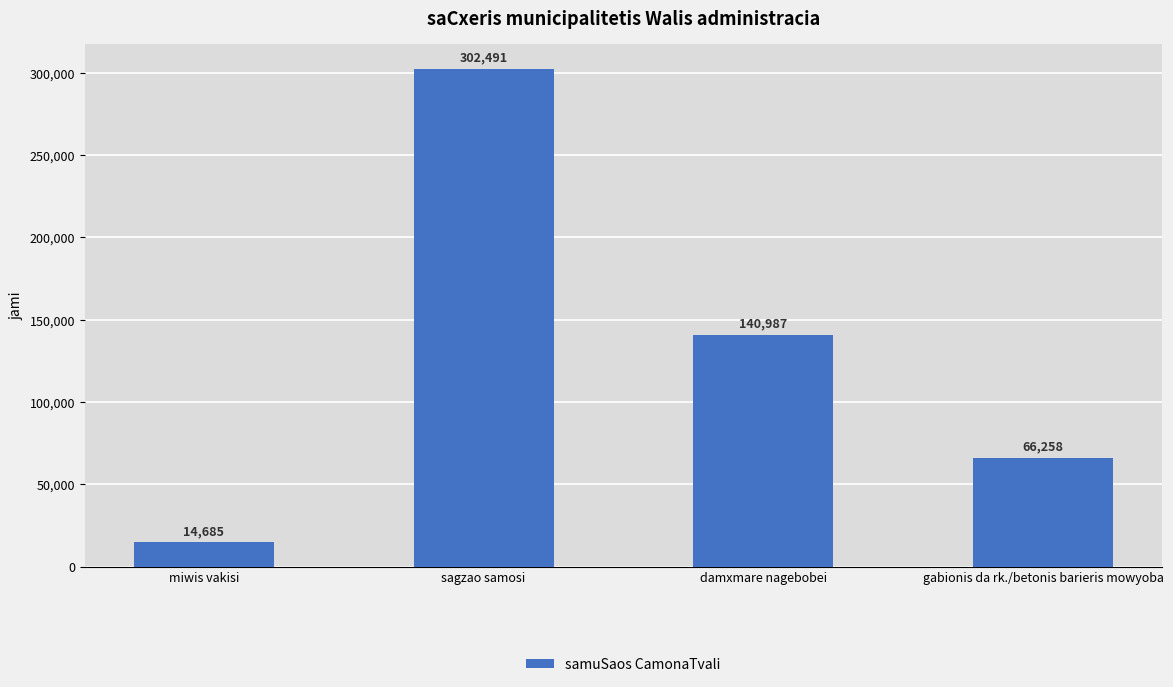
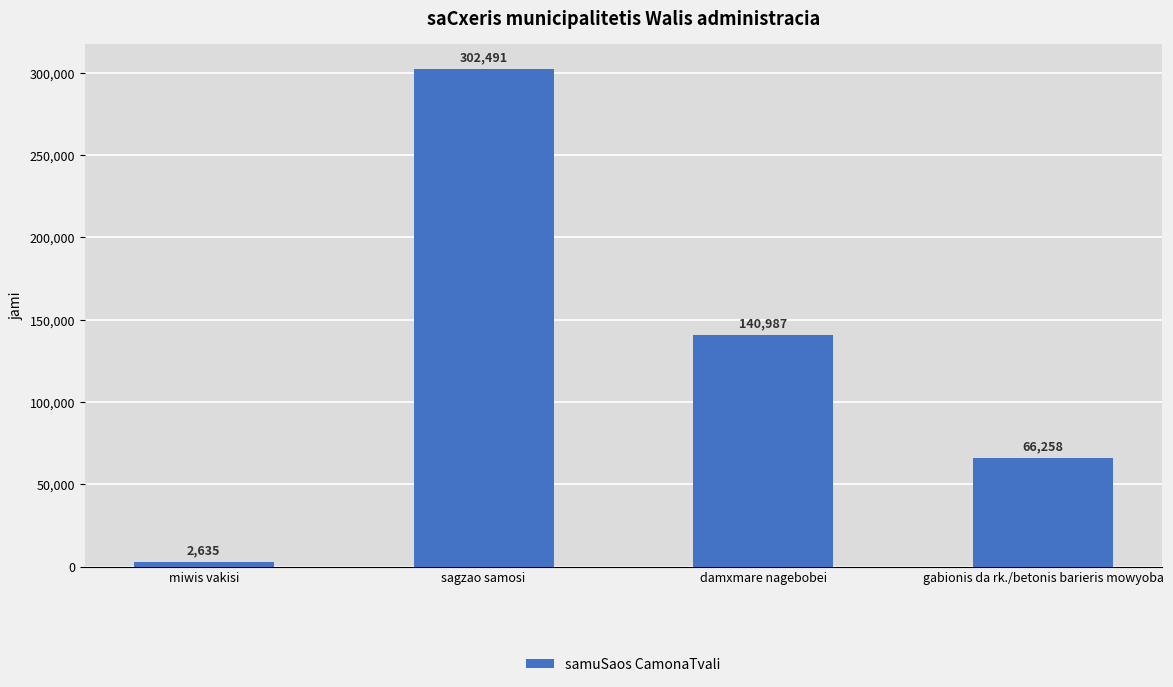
miwis vakisi: 14,685 -> 2,635
